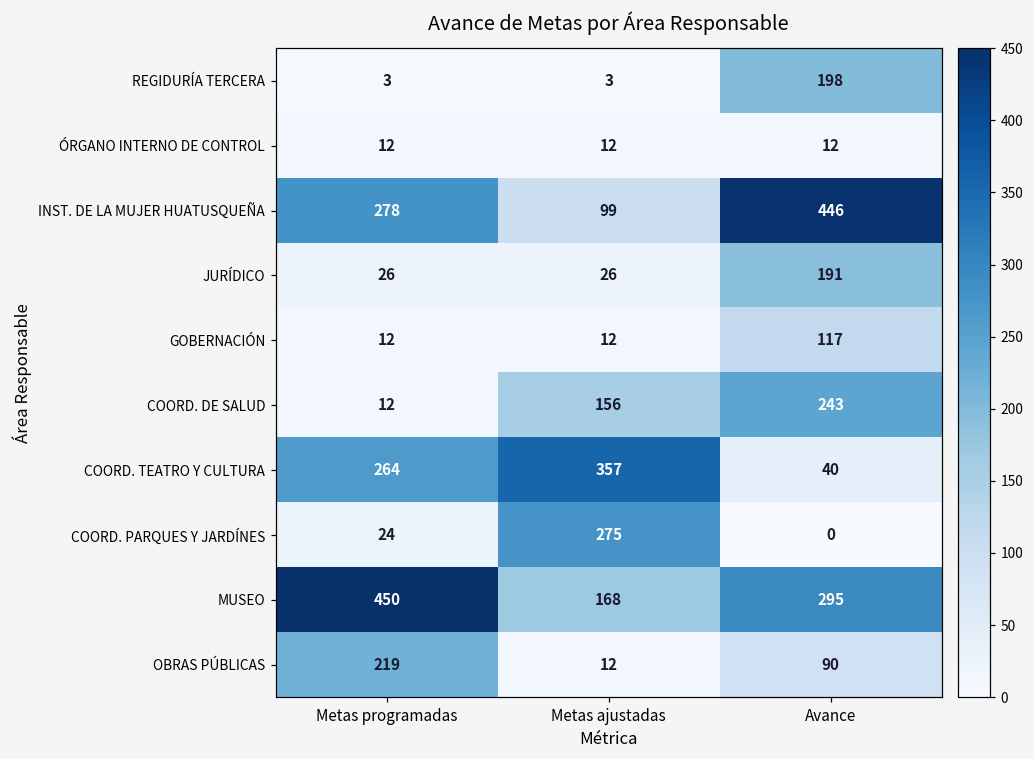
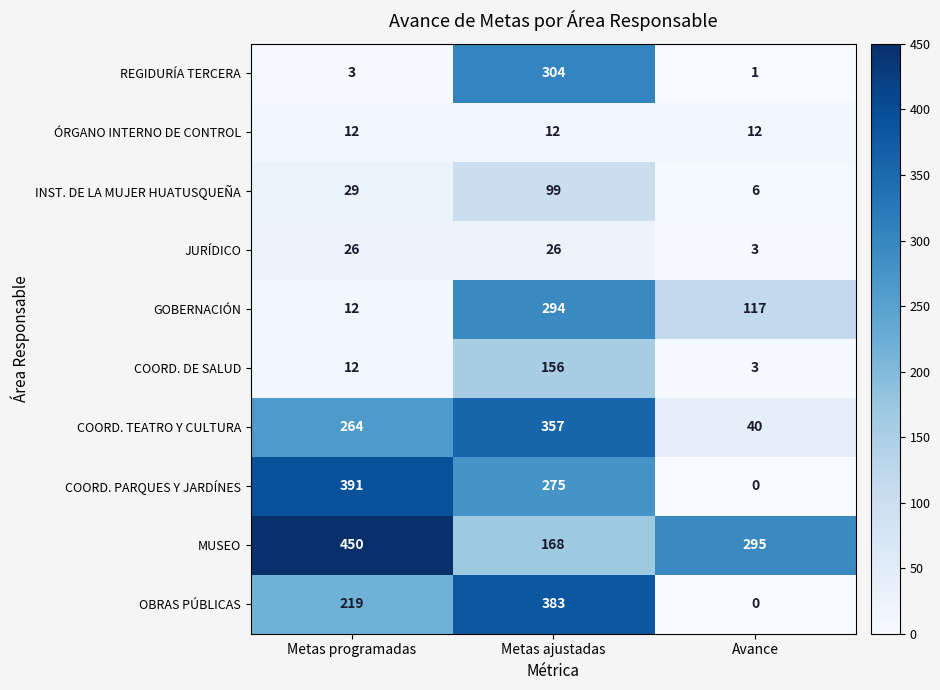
REGIDURÍA TERCERA, Metas ajustadas: 3 -> 304
REGIDURÍA TERCERA, Avance: 198 -> 1
INST. DE LA MUJER HUATUSQUEÑA, Metas programadas: 278 -> 29
INST. DE LA MUJER HUATUSQUEÑA, Avance: 446 -> 6
JURÍDICO, Avance: 191 -> 3
GOBERNACIÓN, Metas ajustadas: 12 -> 294
COORD. DE SALUD, Avance: 243 -> 3
COORD. PARQUES Y JARDÍNES, Metas programadas: 24 -> 391
OBRAS PÚBLICAS, Metas ajustadas: 12 -> 383
OBRAS PÚBLICAS, Avance: 90 -> 0
